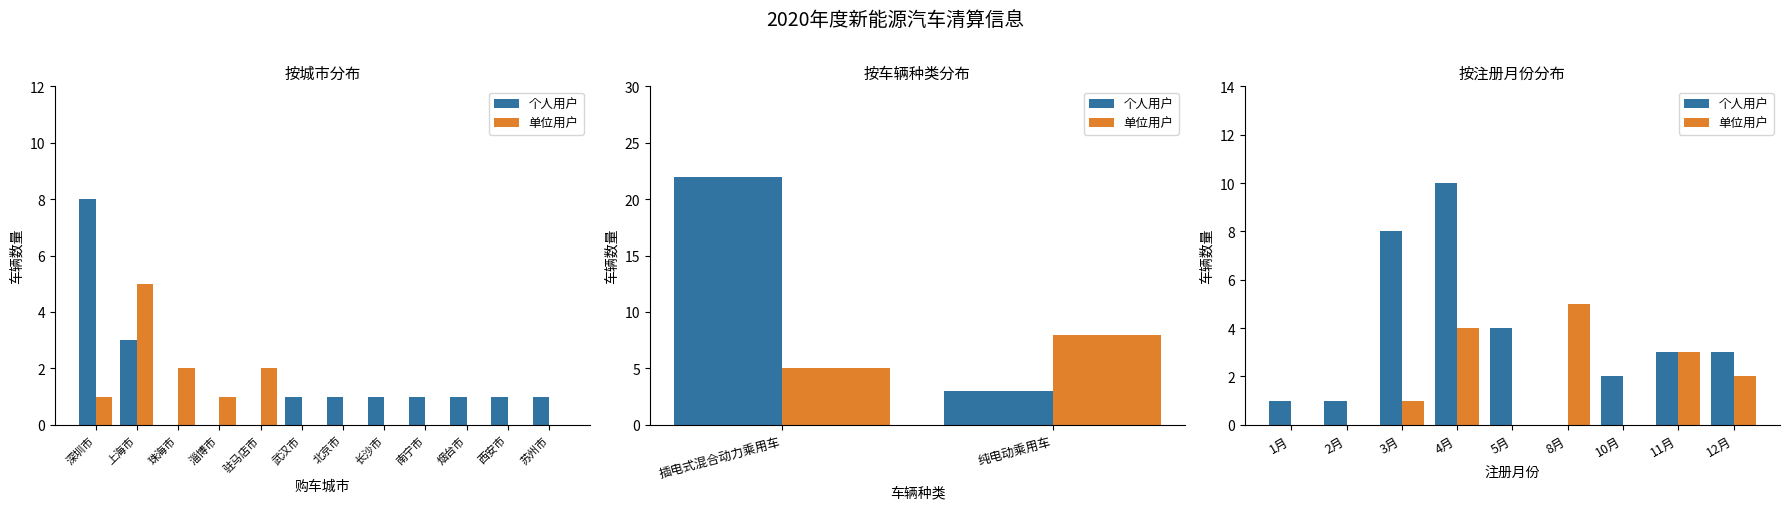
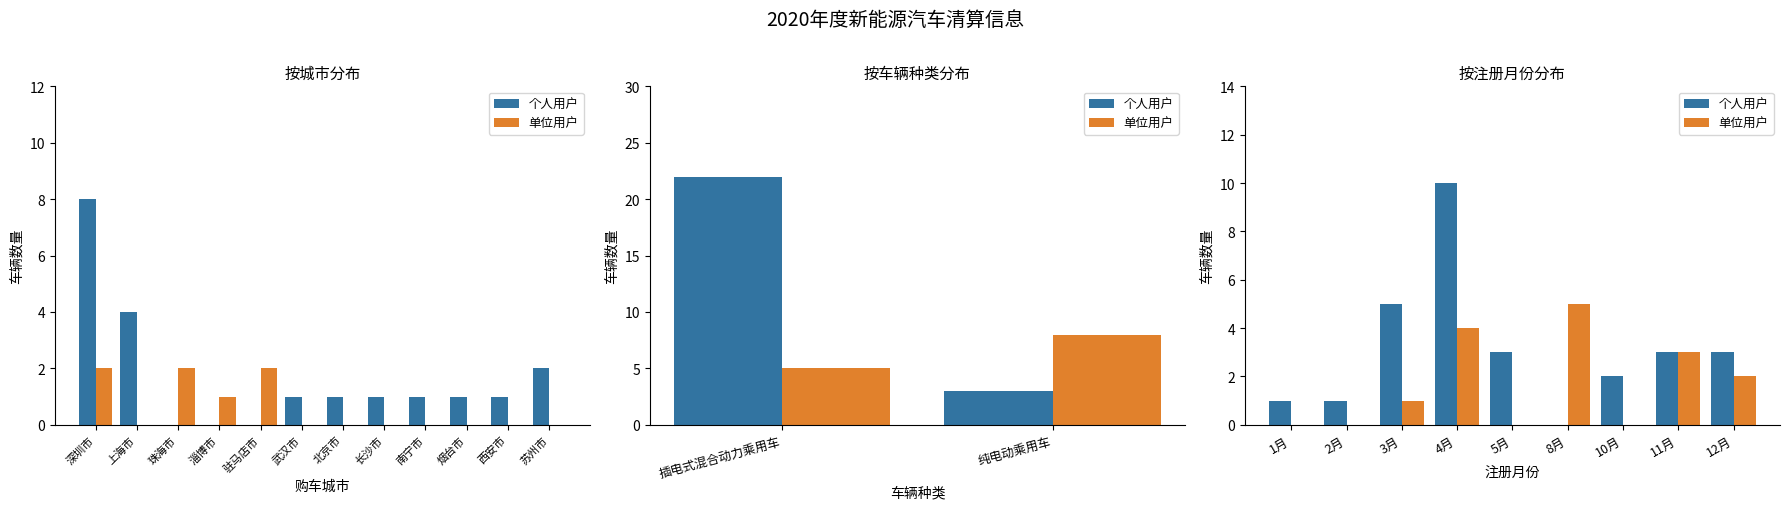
按城市分布, 单位用户, 深圳市: 1 -> 2
按城市分布, 个人用户, 上海市: 3 -> 4
按城市分布, 单位用户, 上海市: 5 -> 0
按城市分布, 个人用户, 苏州市: 1 -> 2
按注册月份分布, 个人用户, 3月: 8 -> 5
按注册月份分布, 个人用户, 5月: 4 -> 3
